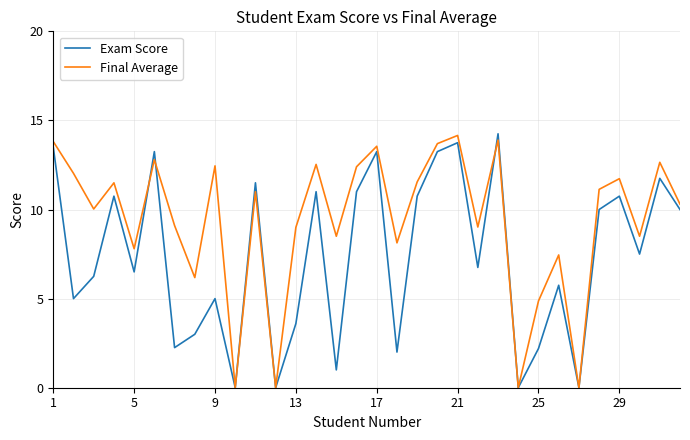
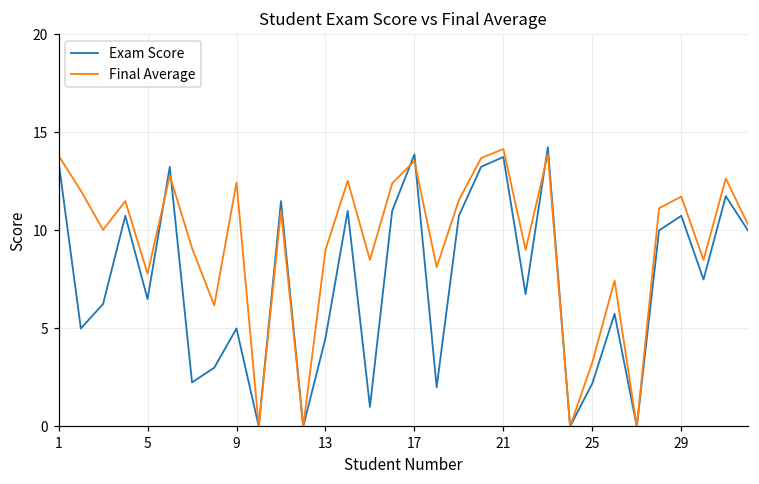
Exam Score, 13: 3.6 -> 4.5
Exam Score, 17: 13.3 -> 13.9
Final Average, 25: 4.9 -> 3.3
